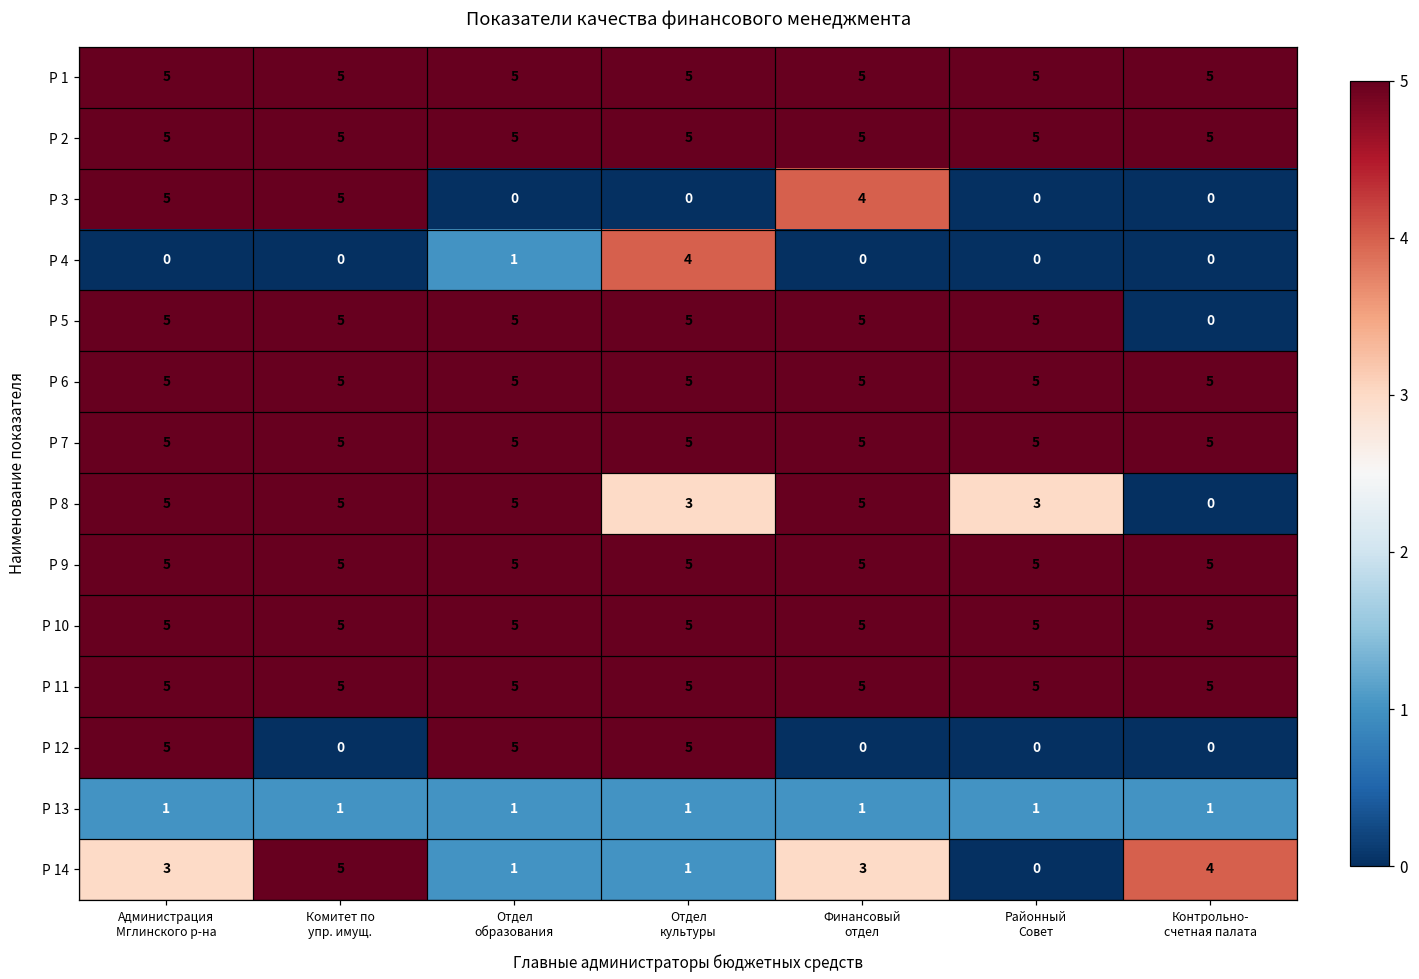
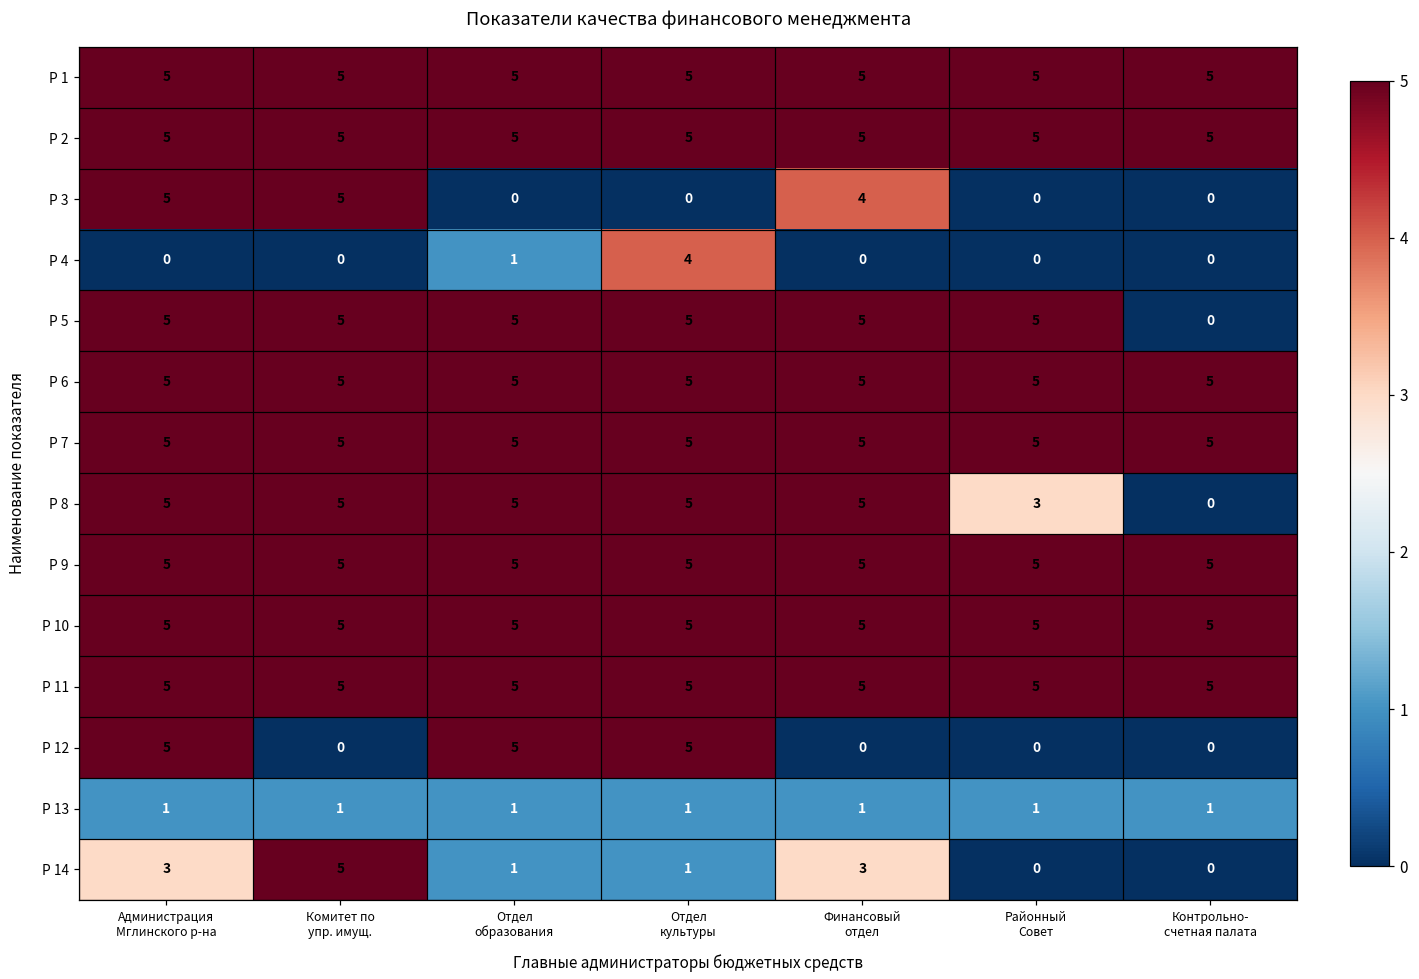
Р 8, Отдел культуры: 3 -> 5
Р 14, Контрольно- счетная палата: 4 -> 0
